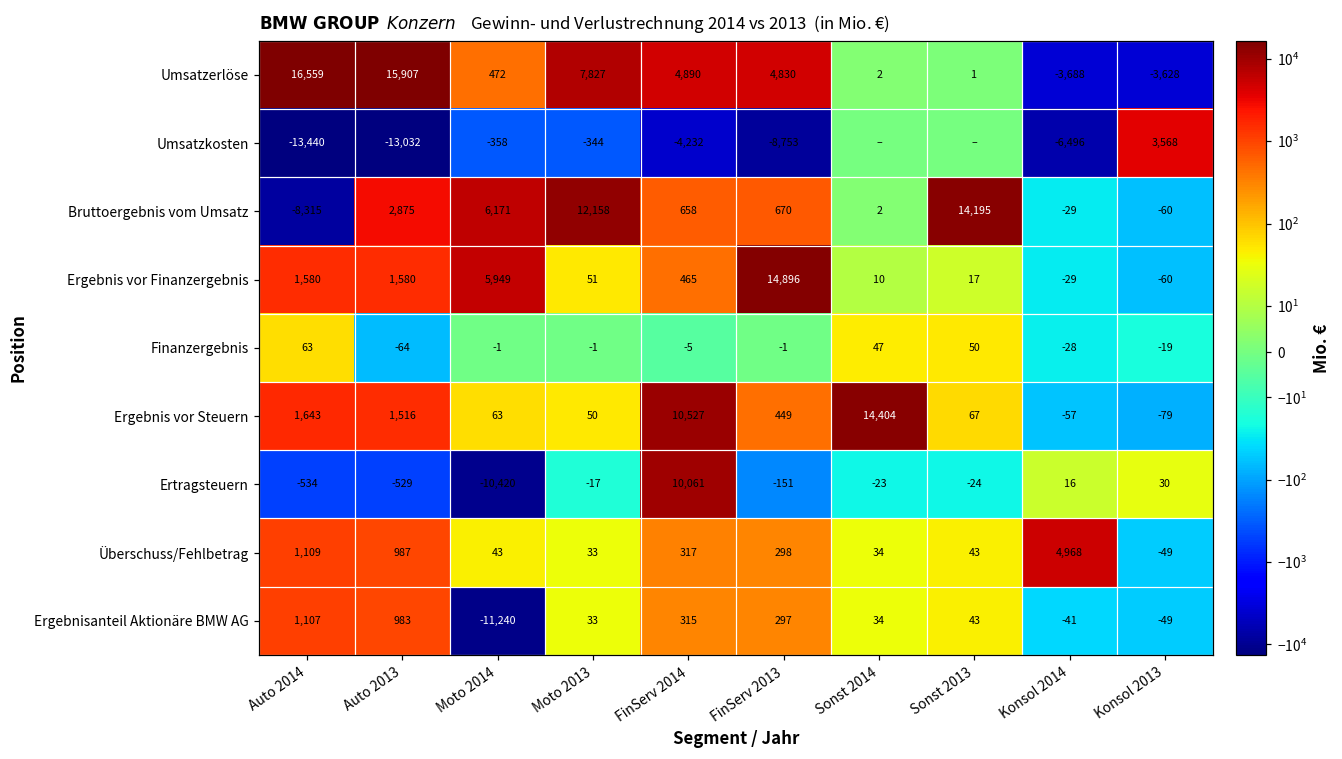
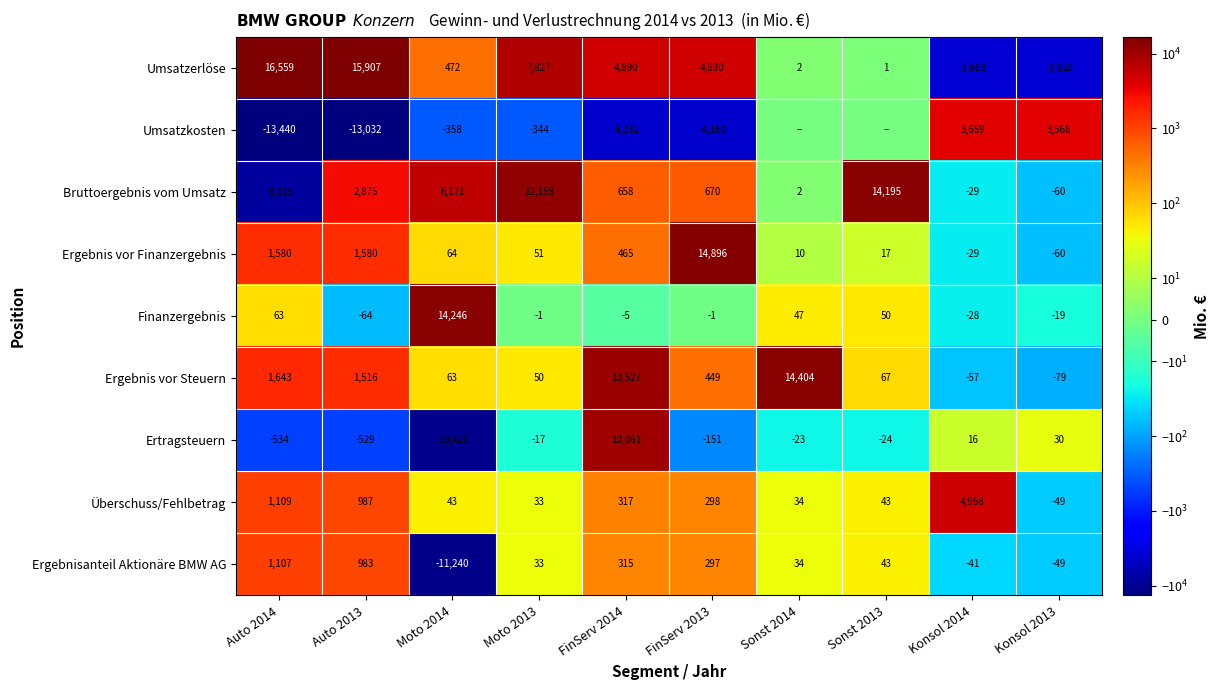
Umsatzkosten, FinServ 2013: -8,753 -> -4,160
Umsatzkosten, Konsol 2014: -6,496 -> 3,659
Ergebnis vor Finanzergebnis, Moto 2014: 5,949 -> 64
Finanzergebnis, Moto 2014: -1 -> 14,246
